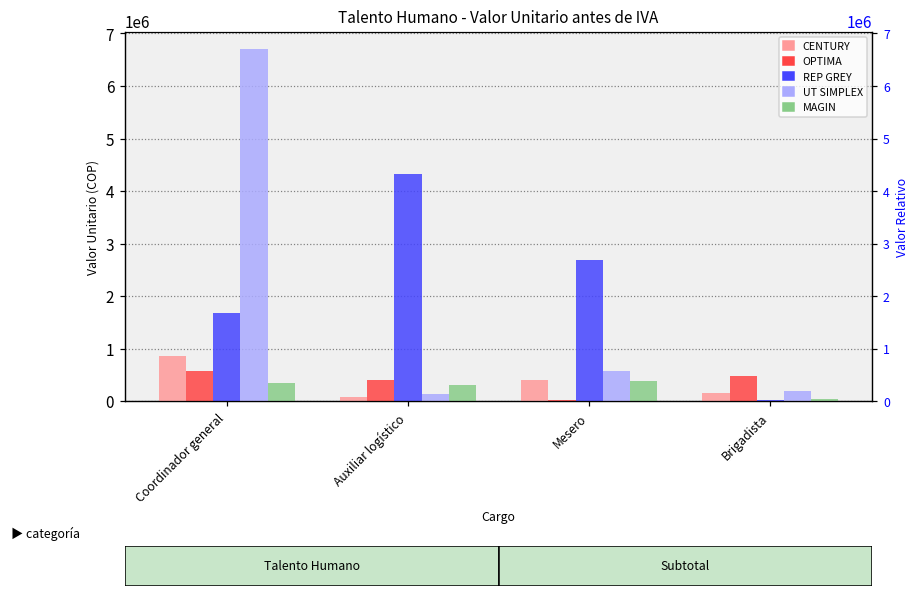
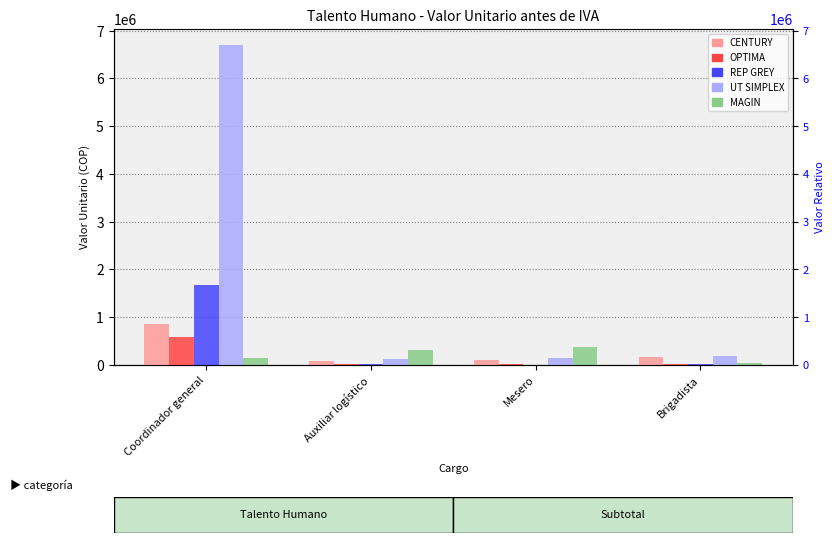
MAGIN, Coordinador general: 300000 -> 200000
OPTIMA, Auxiliar logístico: 400000 -> 0
REP GREY, Auxiliar logístico: 4300000 -> 0
CENTURY, Mesero: 400000 -> 100000
REP GREY, Mesero: 2700000 -> 0
UT SIMPLEX, Mesero: 600000 -> 100000
OPTIMA, Brigadista: 500000 -> 0
